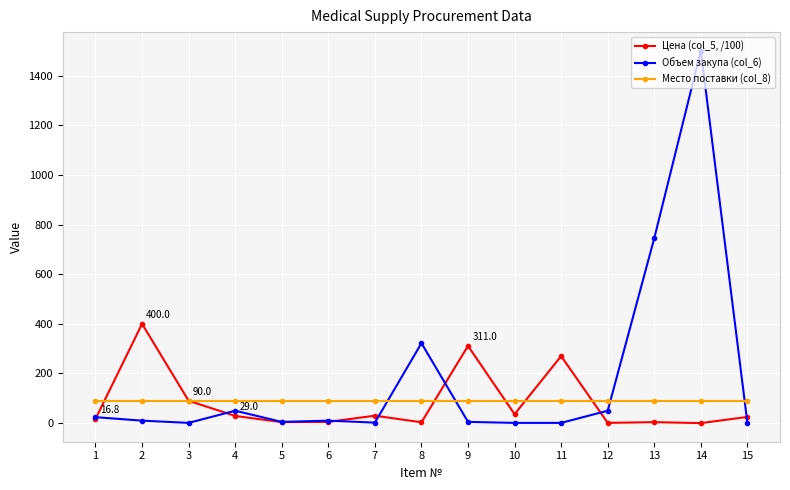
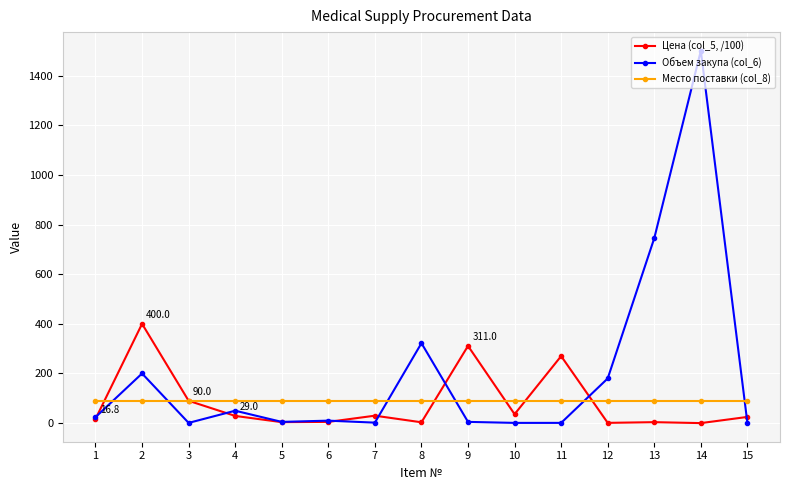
Объем закупа (col_6), 2: 10 -> 200
Объем закупа (col_6), 12: 50 -> 180
